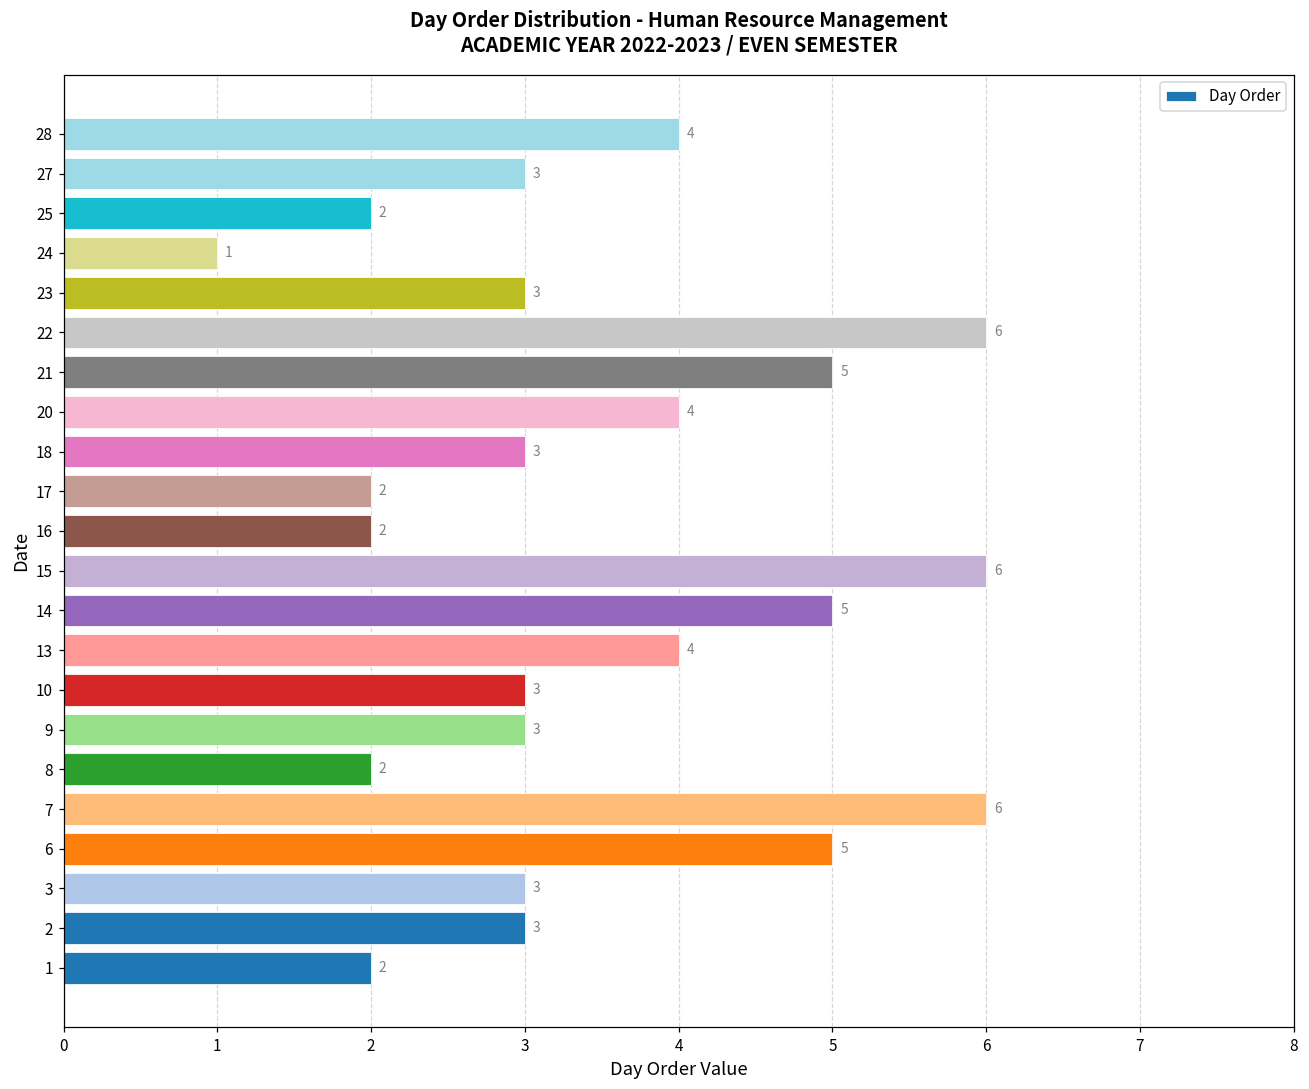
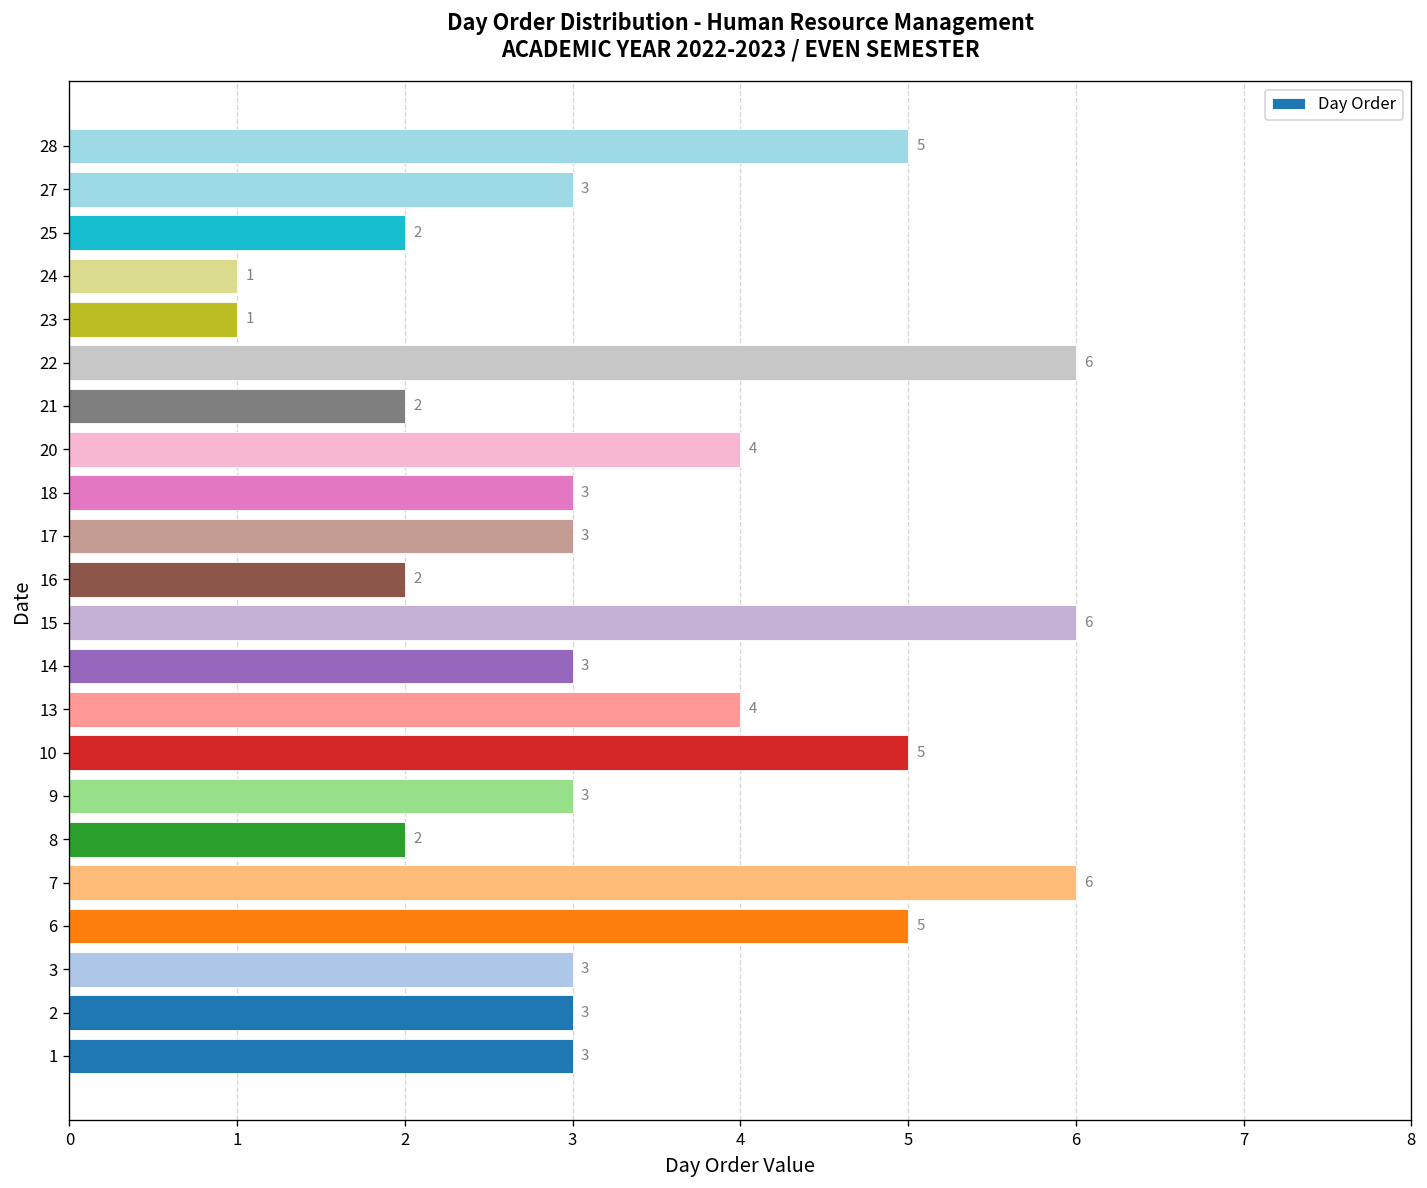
28: 4 -> 5
23: 3 -> 1
21: 5 -> 2
17: 2 -> 3
14: 5 -> 3
10: 3 -> 5
1: 2 -> 3
